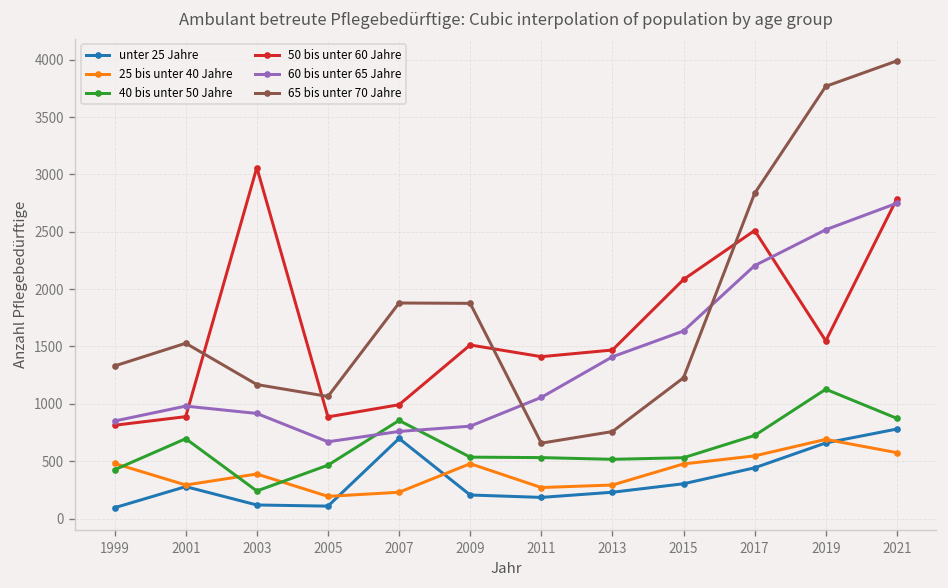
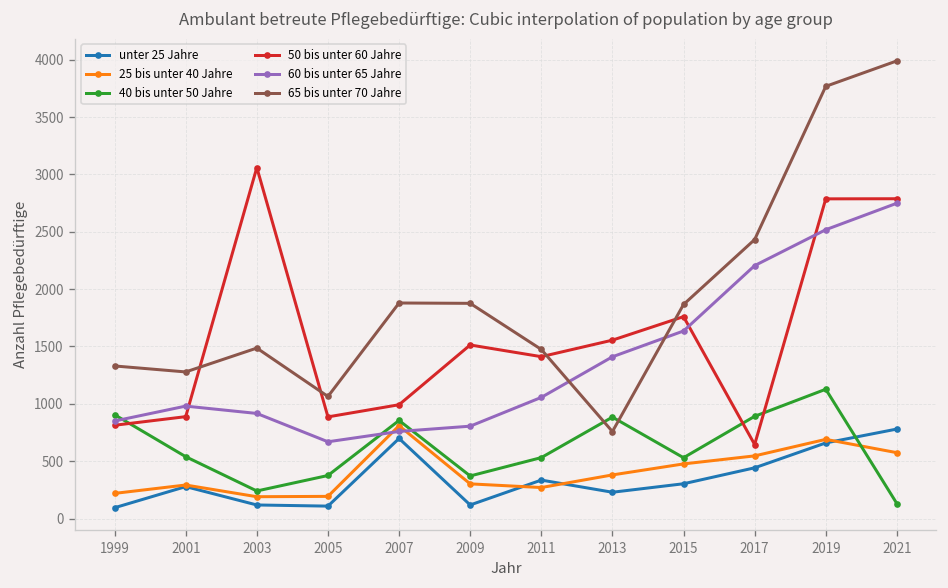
25 bis unter 40 Jahre, 1999: 500 -> 200
40 bis unter 50 Jahre, 1999: 400 -> 900
40 bis unter 50 Jahre, 2001: 700 -> 500
65 bis unter 70 Jahre, 2001: 1500 -> 1300
25 bis unter 40 Jahre, 2003: 400 -> 200
65 bis unter 70 Jahre, 2003: 1200 -> 1500
40 bis unter 50 Jahre, 2005: 500 -> 400
25 bis unter 40 Jahre, 2007: 200 -> 800
unter 25 Jahre, 2009: 200 -> 100
25 bis unter 40 Jahre, 2009: 500 -> 300
40 bis unter 50 Jahre, 2009: 500 -> 400
unter 25 Jahre, 2011: 200 -> 300
65 bis unter 70 Jahre, 2011: 700 -> 1500
25 bis unter 40 Jahre, 2013: 300 -> 400
40 bis unter 50 Jahre, 2013: 500 -> 900
50 bis unter 60 Jahre, 2013: 1500 -> 1600
50 bis unter 60 Jahre, 2015: 2100 -> 1800
65 bis unter 70 Jahre, 2015: 1200 -> 1900
40 bis unter 50 Jahre, 2017: 700 -> 900
50 bis unter 60 Jahre, 2017: 2500 -> 600
65 bis unter 70 Jahre, 2017: 2800 -> 2400
50 bis unter 60 Jahre, 2019: 1500 -> 2800
40 bis unter 50 Jahre, 2021: 900 -> 100
